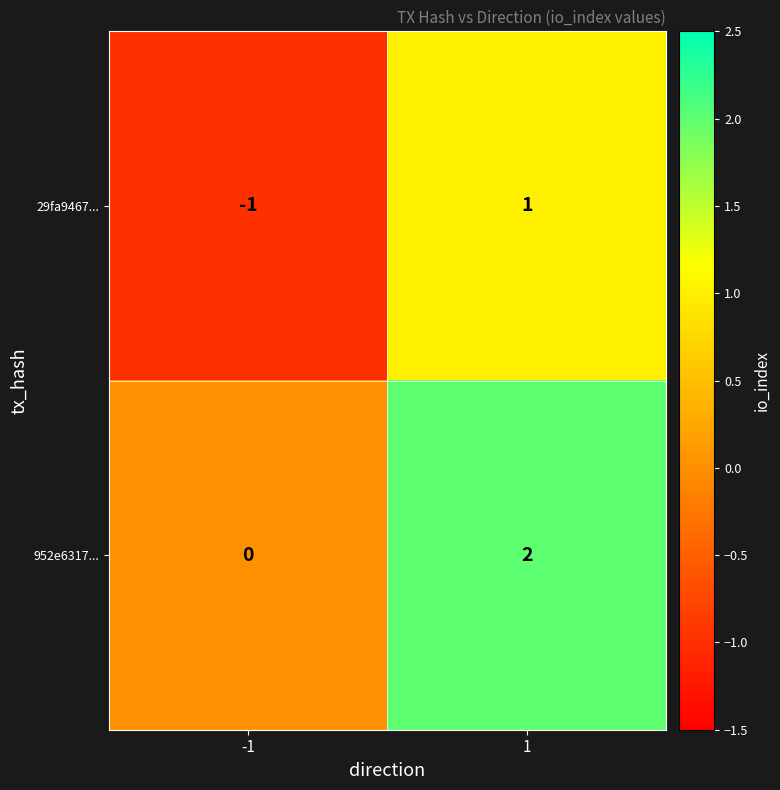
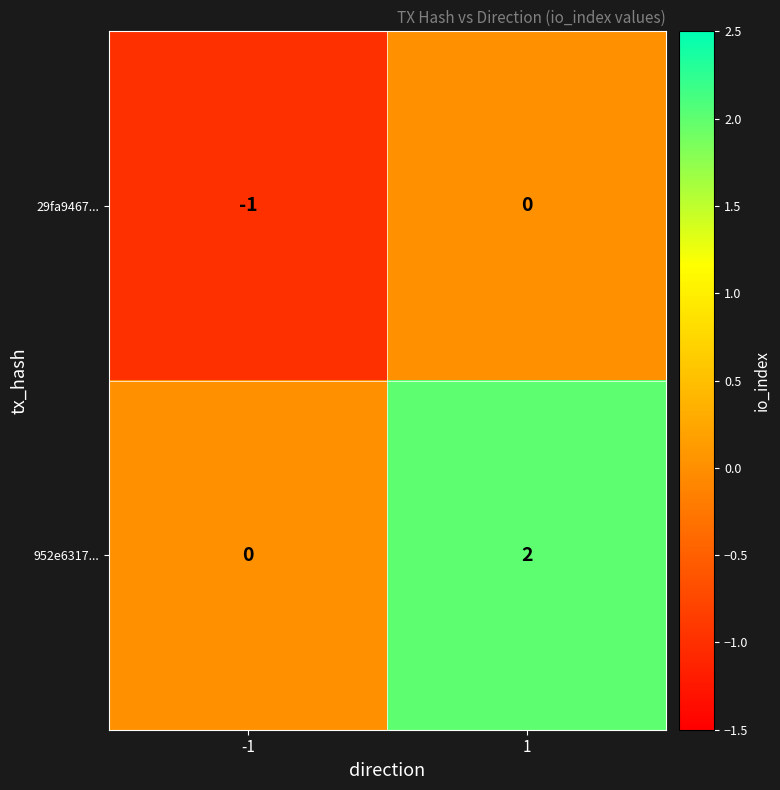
29fa9467..., 1: 1 -> 0
